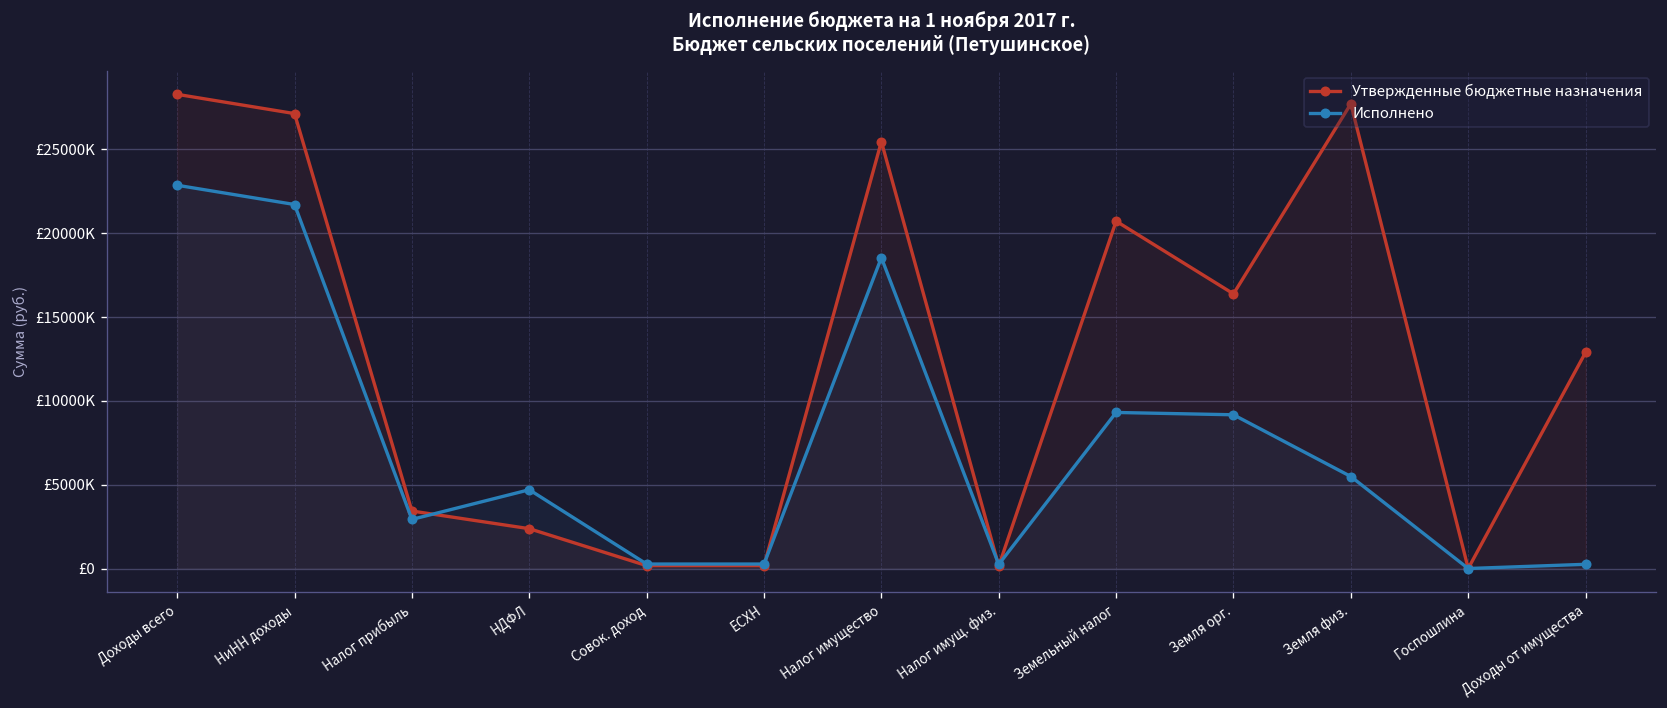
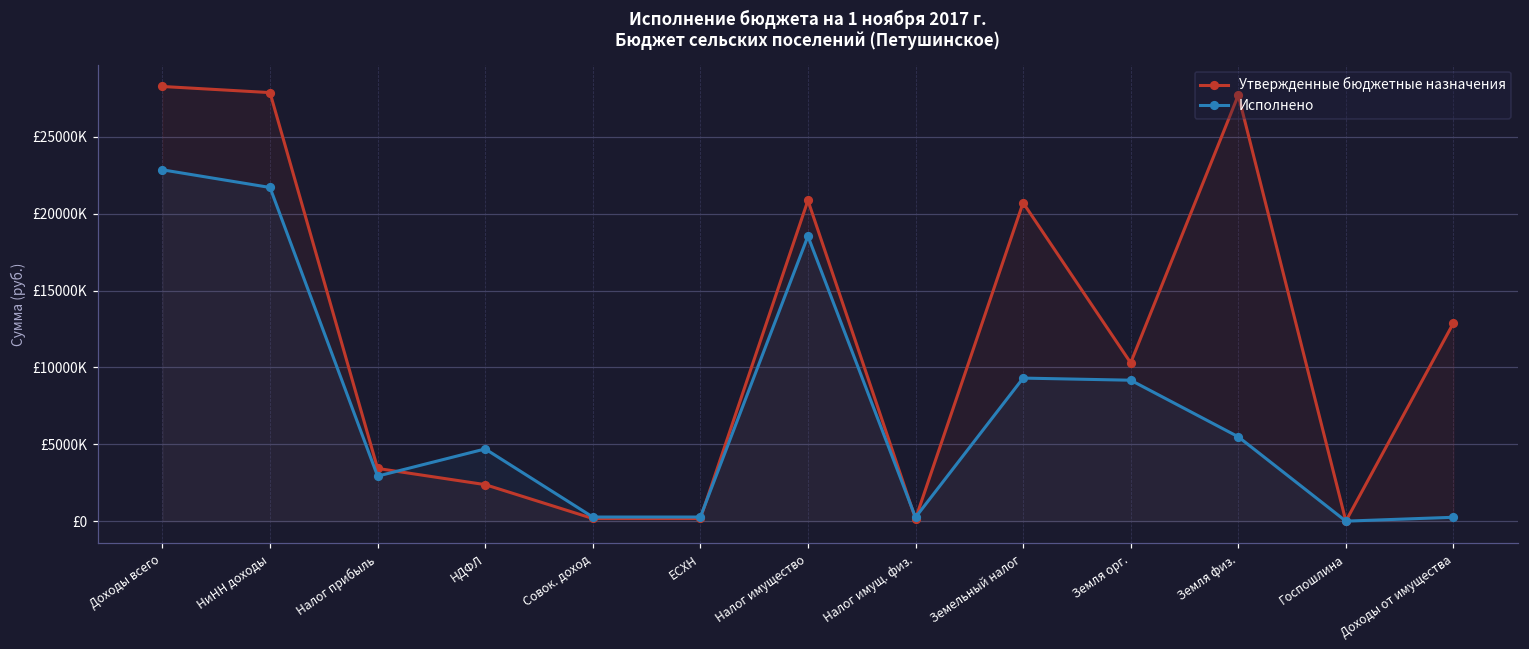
Утвержденные бюджетные назначения, НиНН доходы: £27100000 -> £27900000
Утвержденные бюджетные назначения, Налог имущество: £25500000 -> £20900000
Утвержденные бюджетные назначения, Земля орг.: £16400000 -> £10300000
